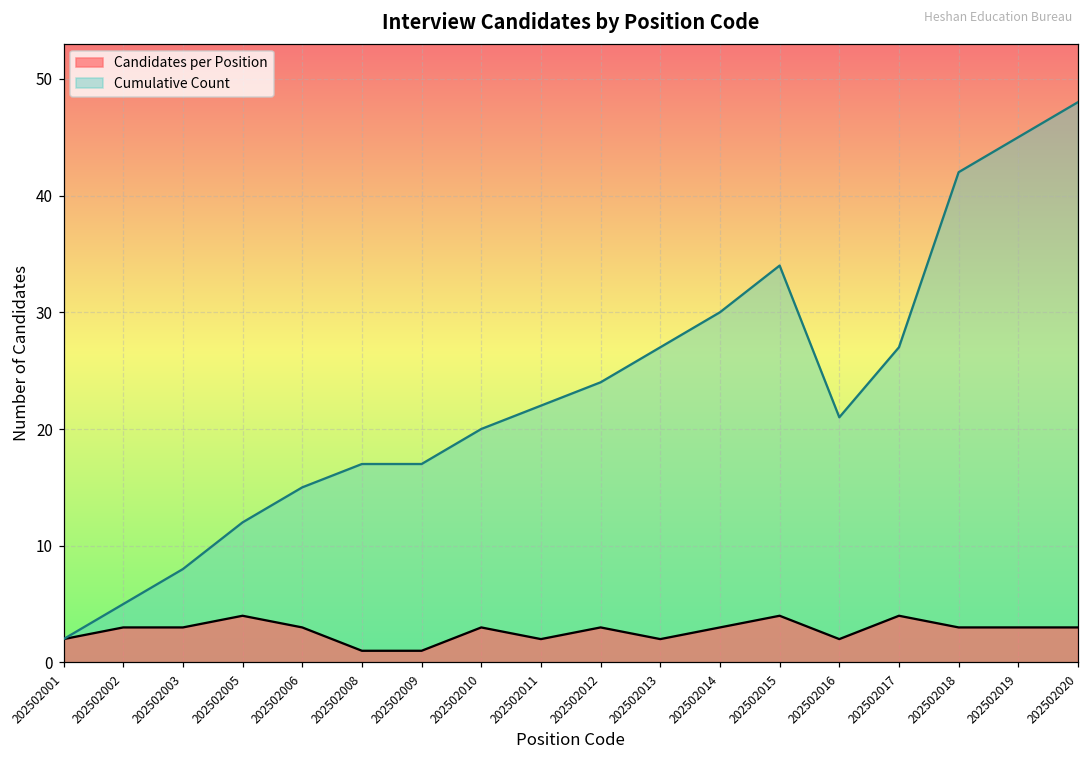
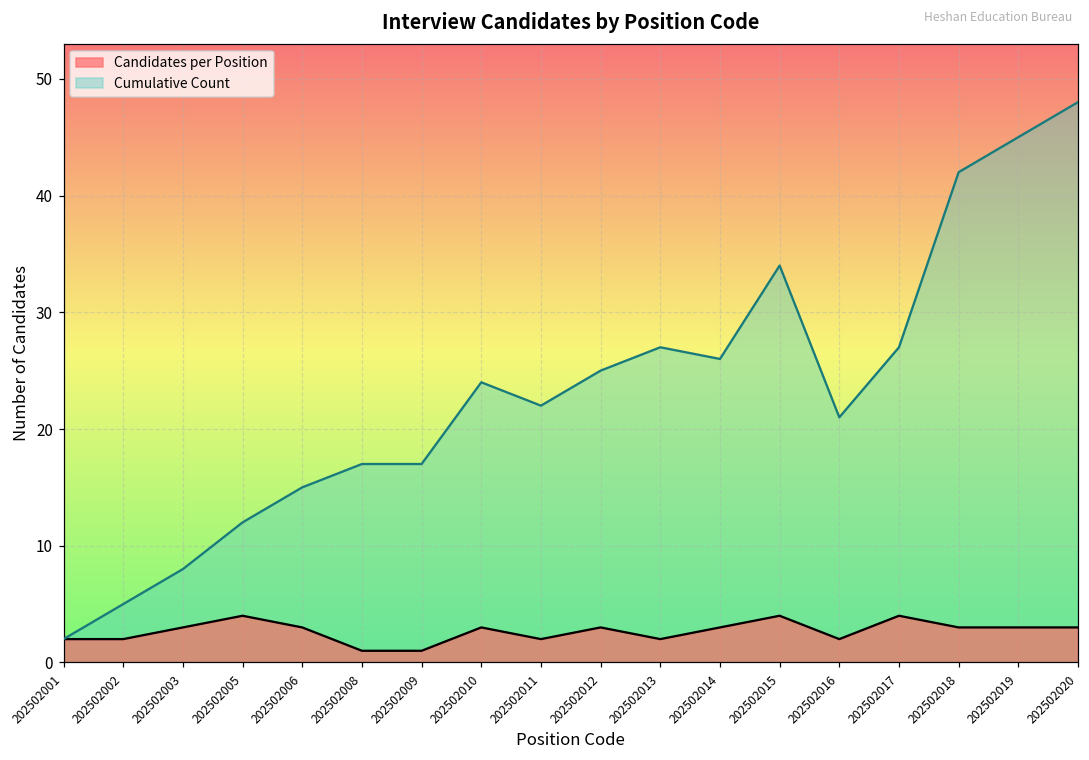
Candidates per Position, 202502002: 3 -> 2
Cumulative Count, 202502010: 20 -> 24
Cumulative Count, 202502012: 24 -> 25
Cumulative Count, 202502014: 30 -> 26
